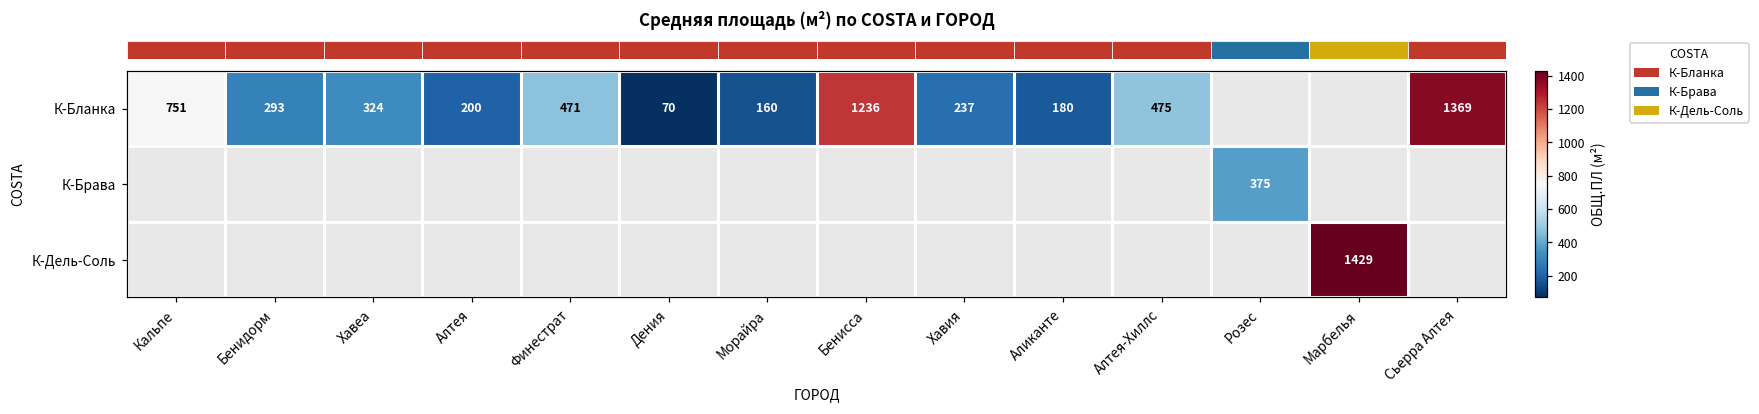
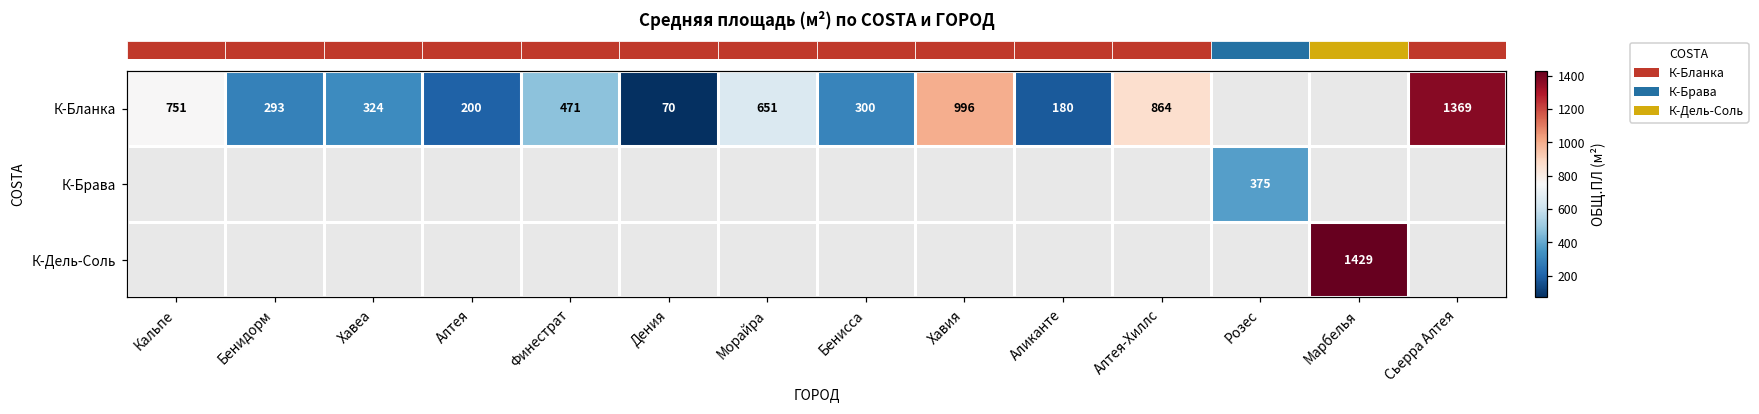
К-Бланка, Морайра: 160 -> 651
К-Бланка, Бенисса: 1236 -> 300
К-Бланка, Хавия: 237 -> 996
К-Бланка, Алтея-Хиллс: 475 -> 864
